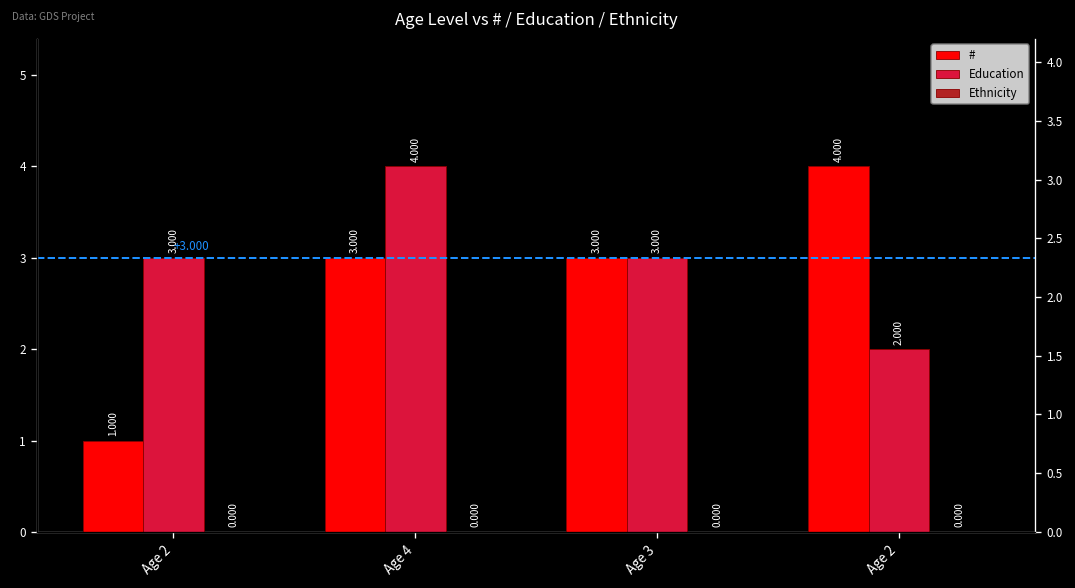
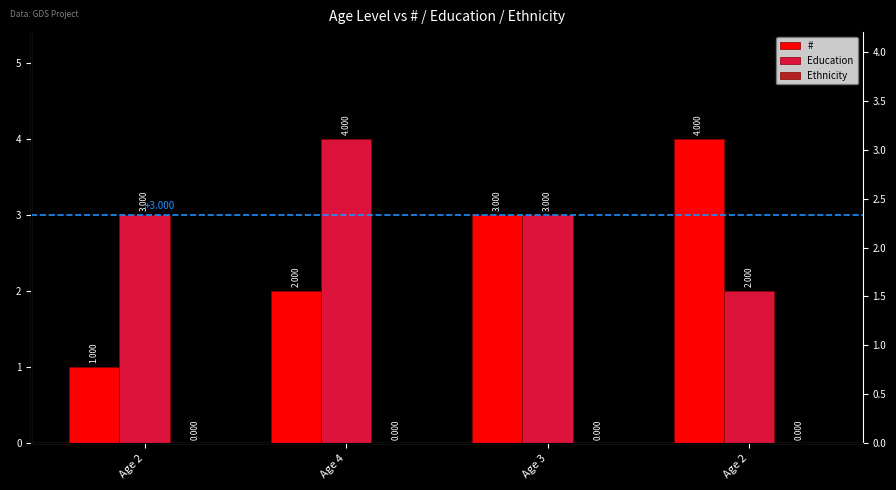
#, Age 4: 3.000 -> 2.000
